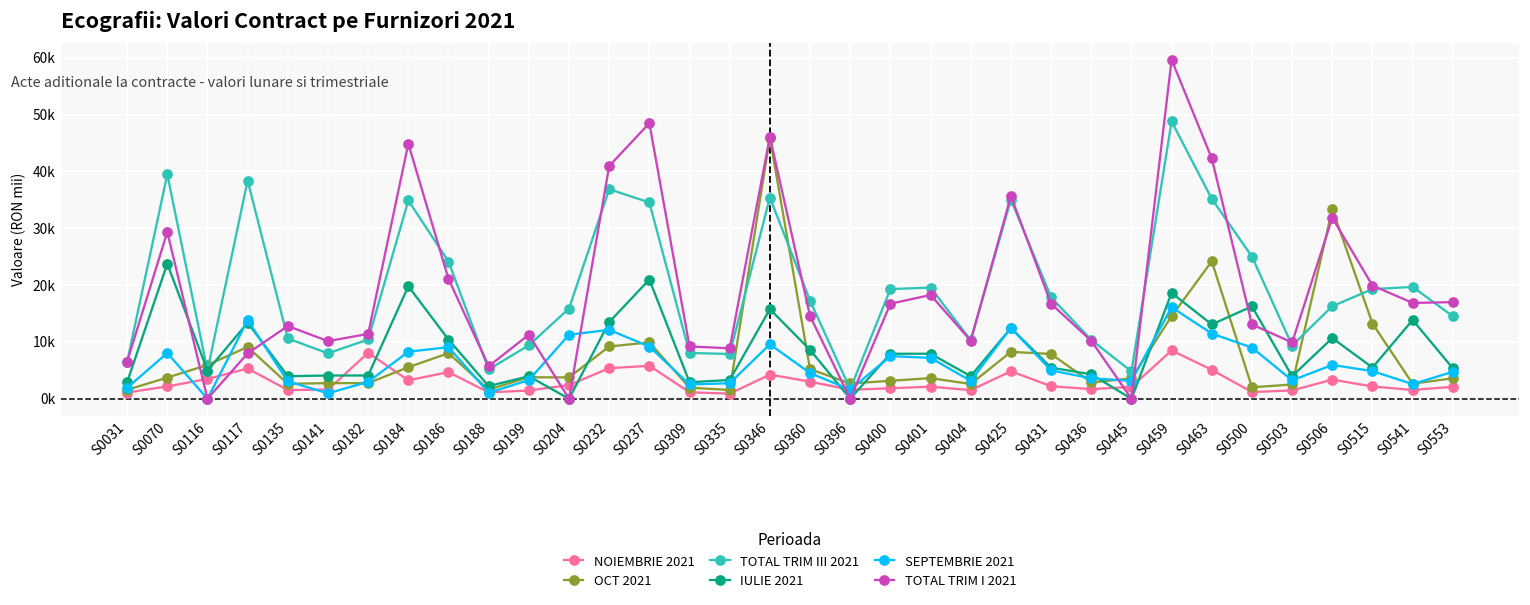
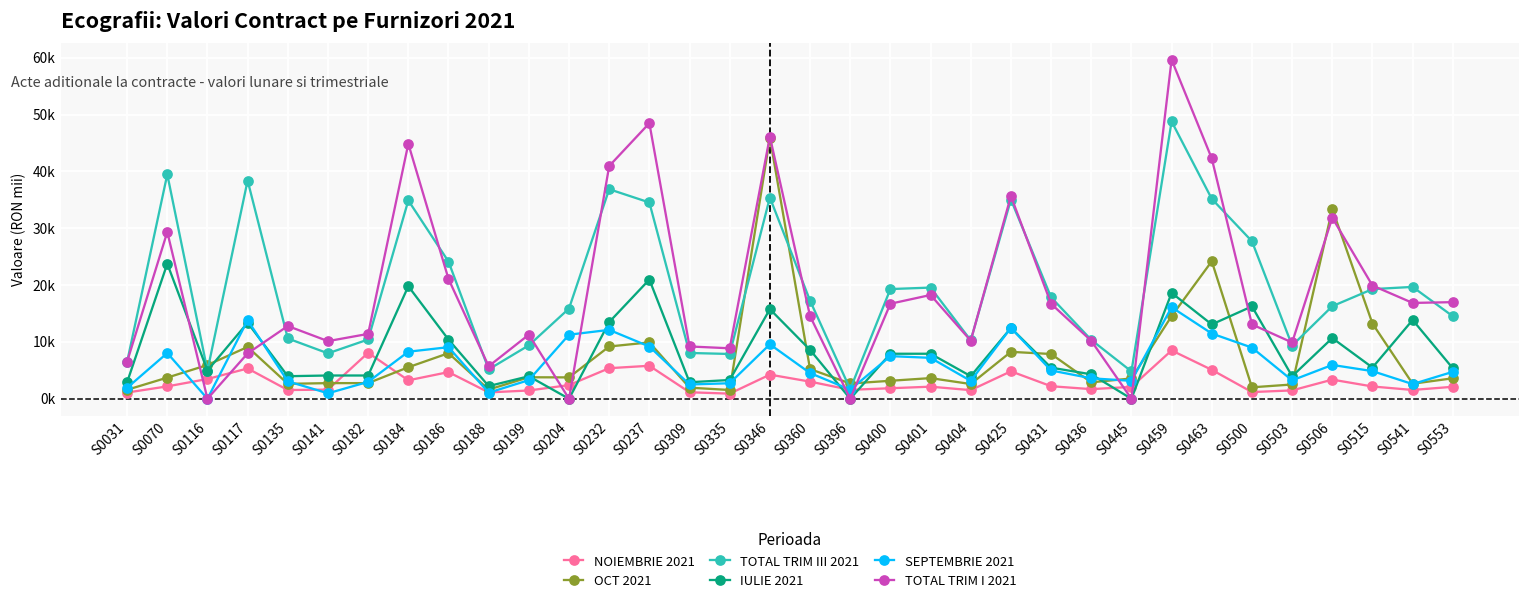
TOTAL TRIM III 2021, S0500: 25000 -> 28000
